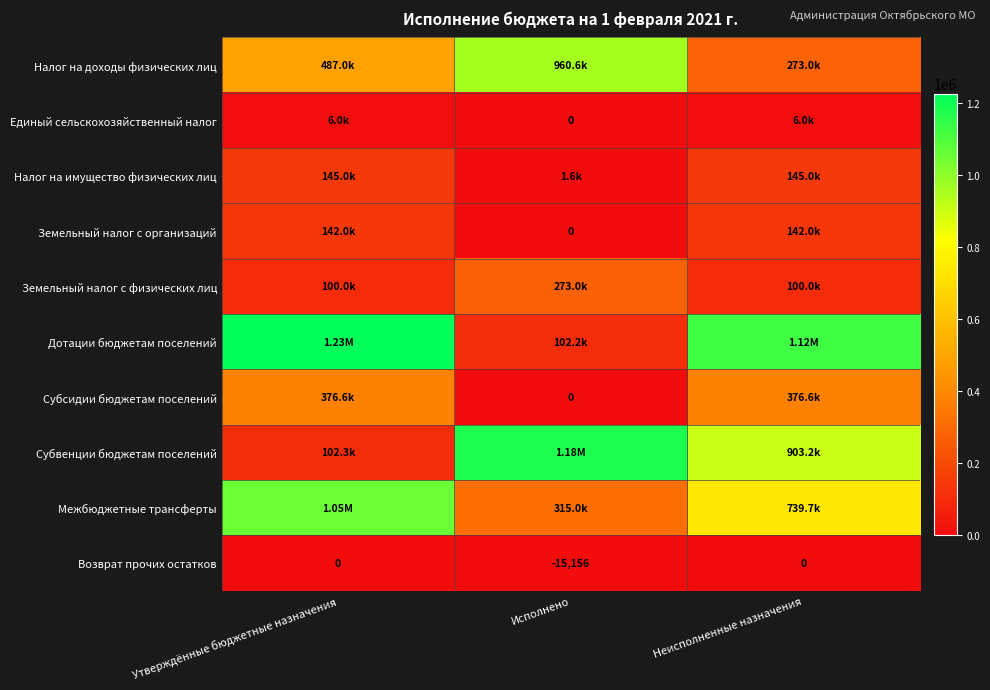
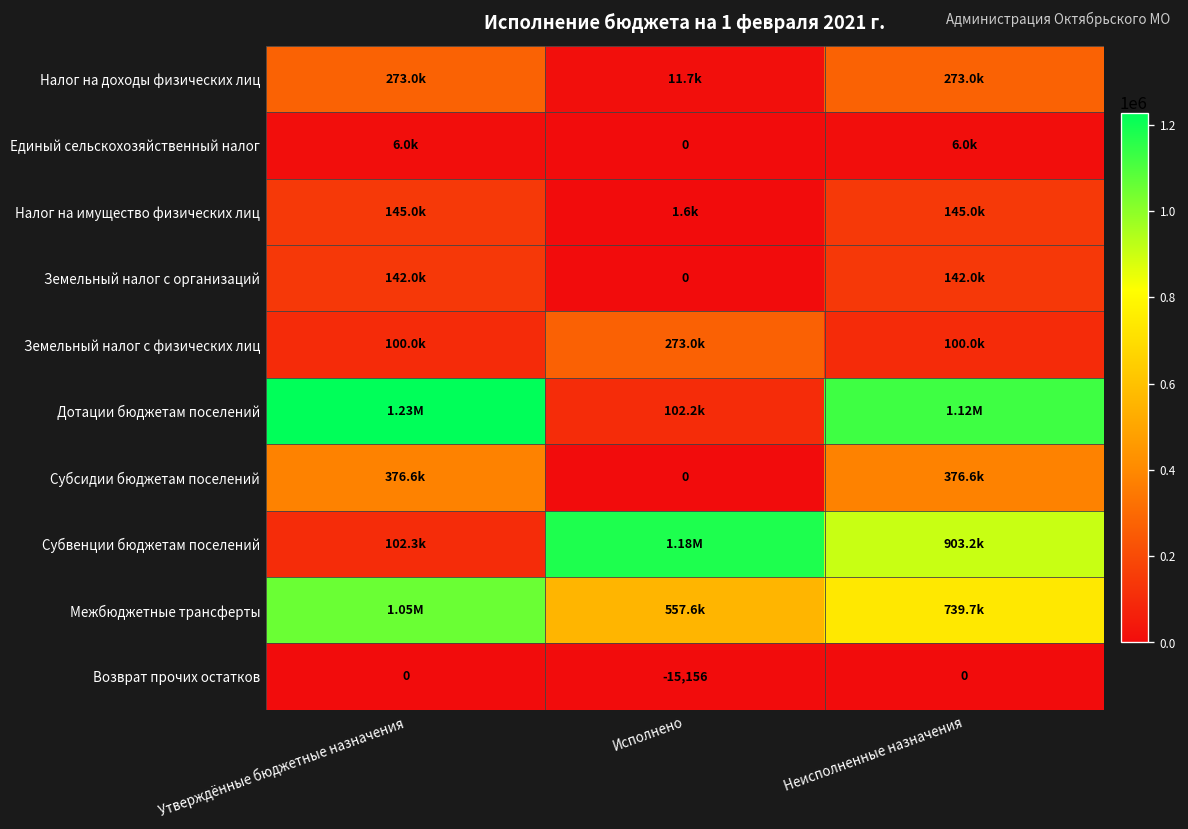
Налог на доходы физических лиц, Утверждённые бюджетные назначения: 487.0k -> 273.0k
Налог на доходы физических лиц, Исполнено: 960.6k -> 11.7k
Межбюджетные трансферты, Исполнено: 315.0k -> 557.6k
